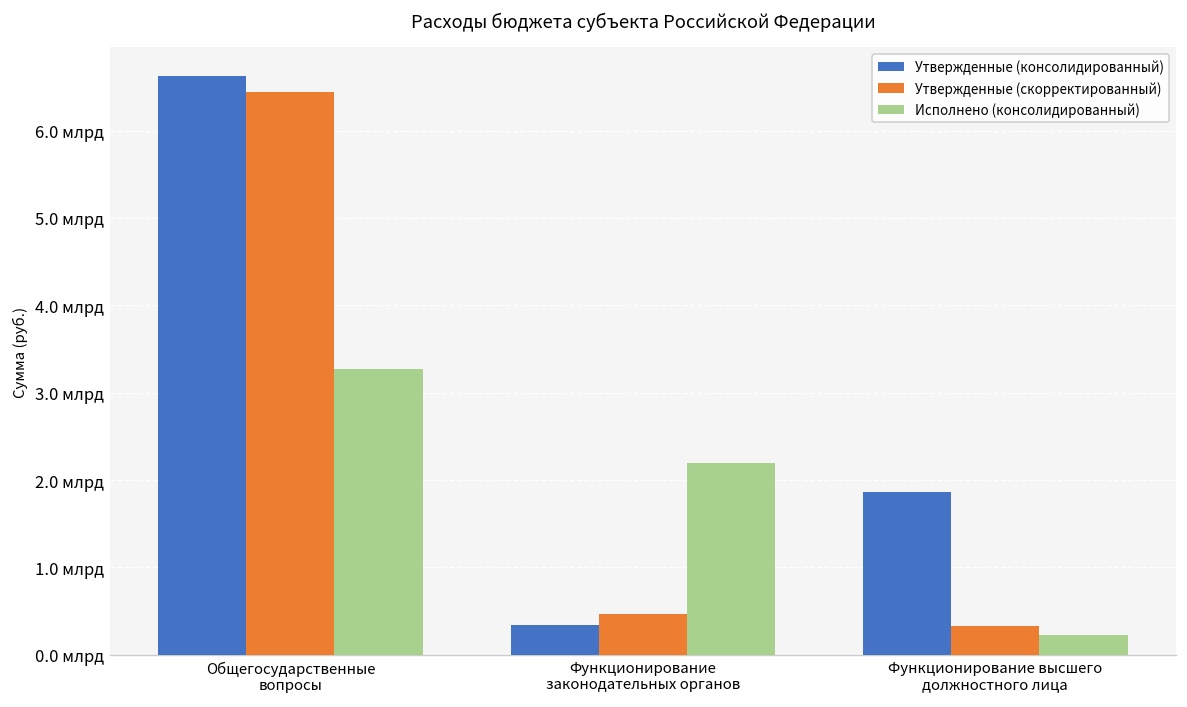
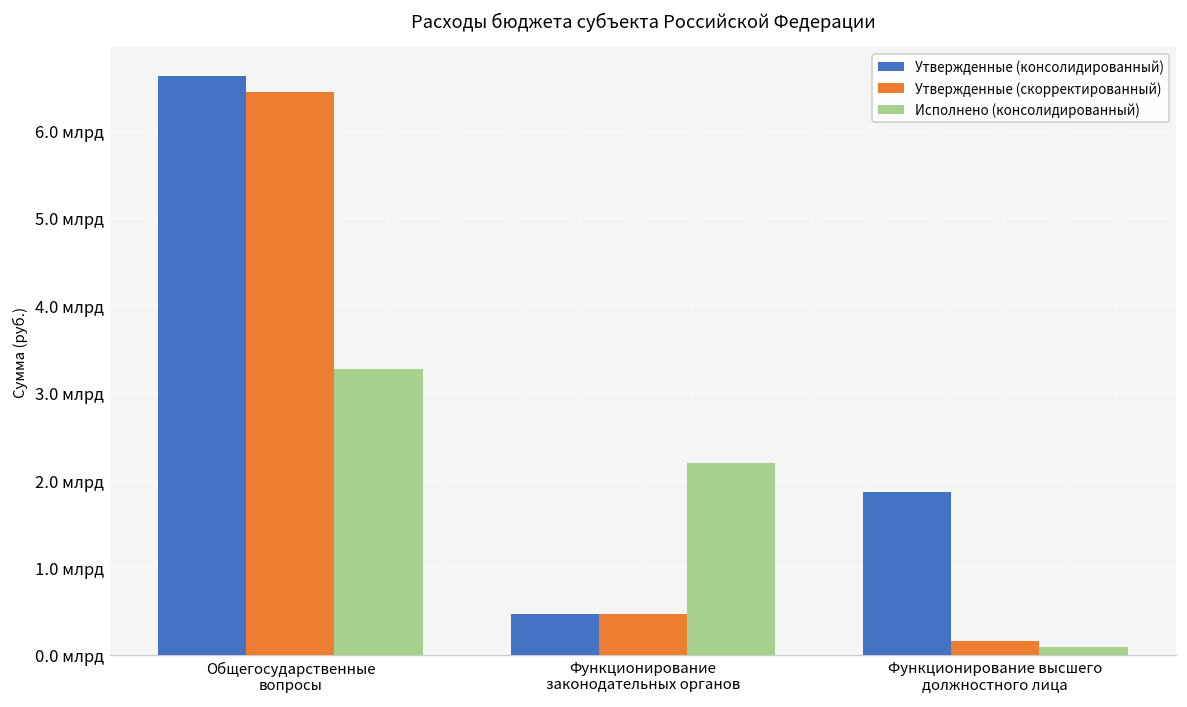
Утвержденные (консолидированный), Функционирование законодательных органов: 0.3 млрд -> 0.5 млрд
Утвержденные (скорректированный), Функционирование высшего должностного лица: 0.3 млрд -> 0.2 млрд
Исполнено (консолидированный), Функционирование высшего должностного лица: 0.2 млрд -> 0.1 млрд
